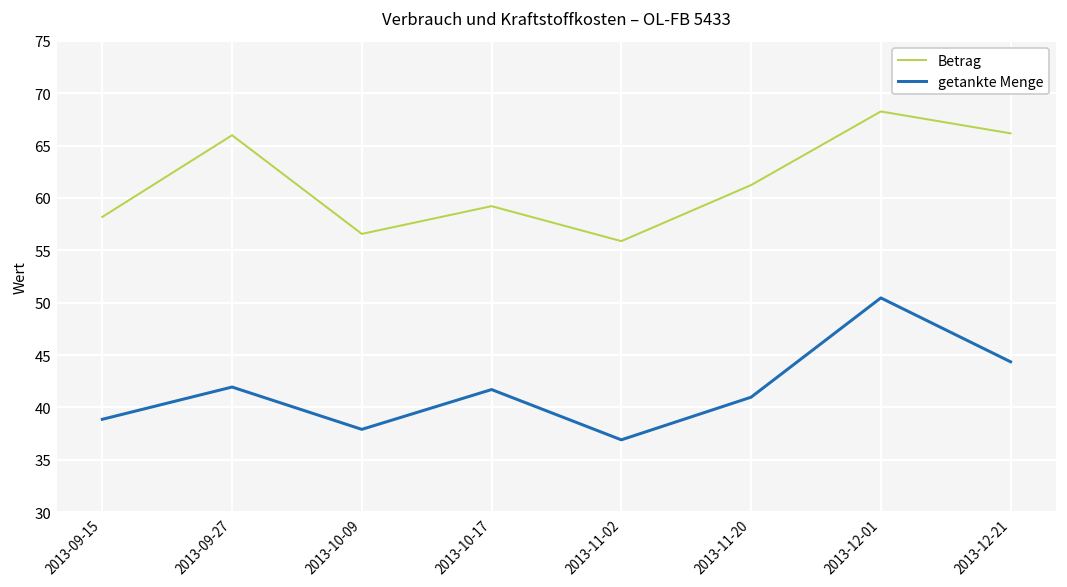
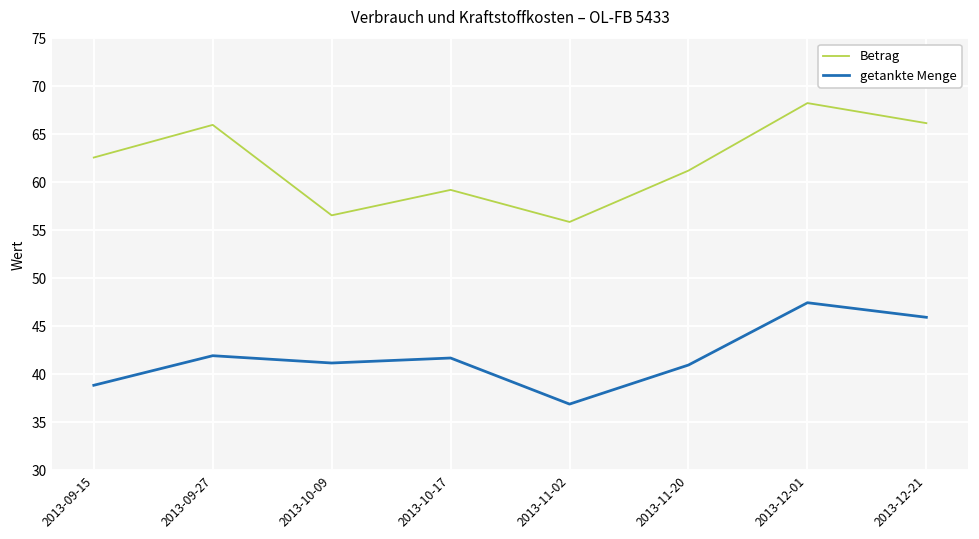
Betrag, 2013-09-15: 58 -> 63
getankte Menge, 2013-10-09: 38 -> 41
getankte Menge, 2013-12-01: 50 -> 47
getankte Menge, 2013-12-21: 44 -> 46
